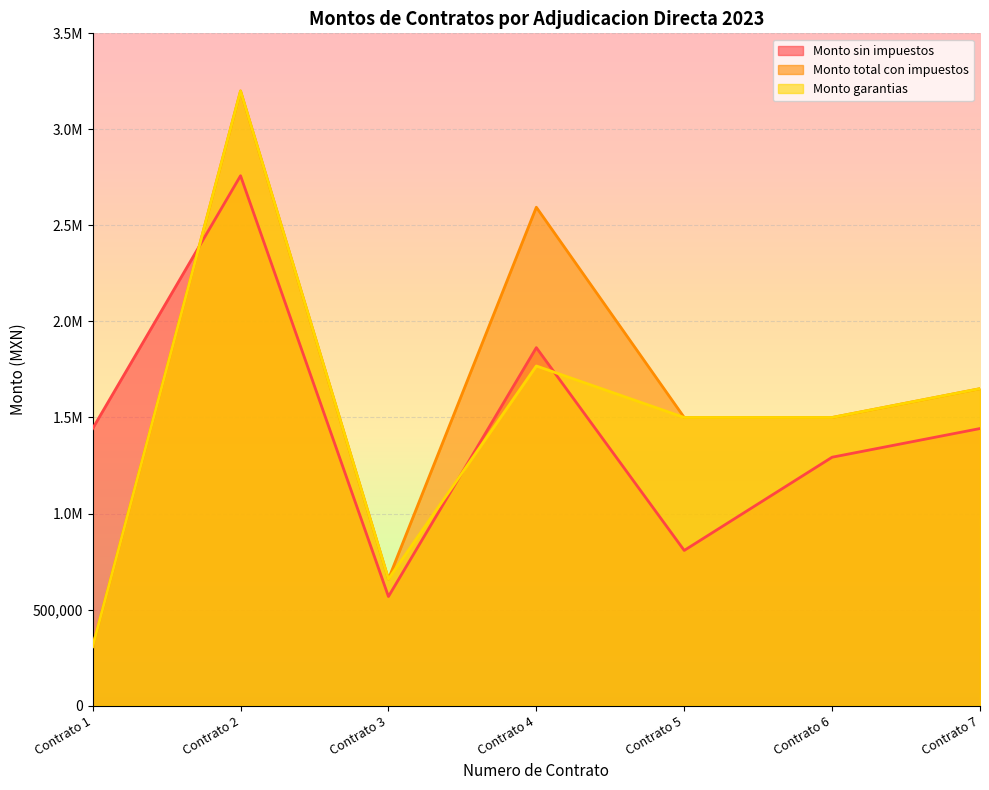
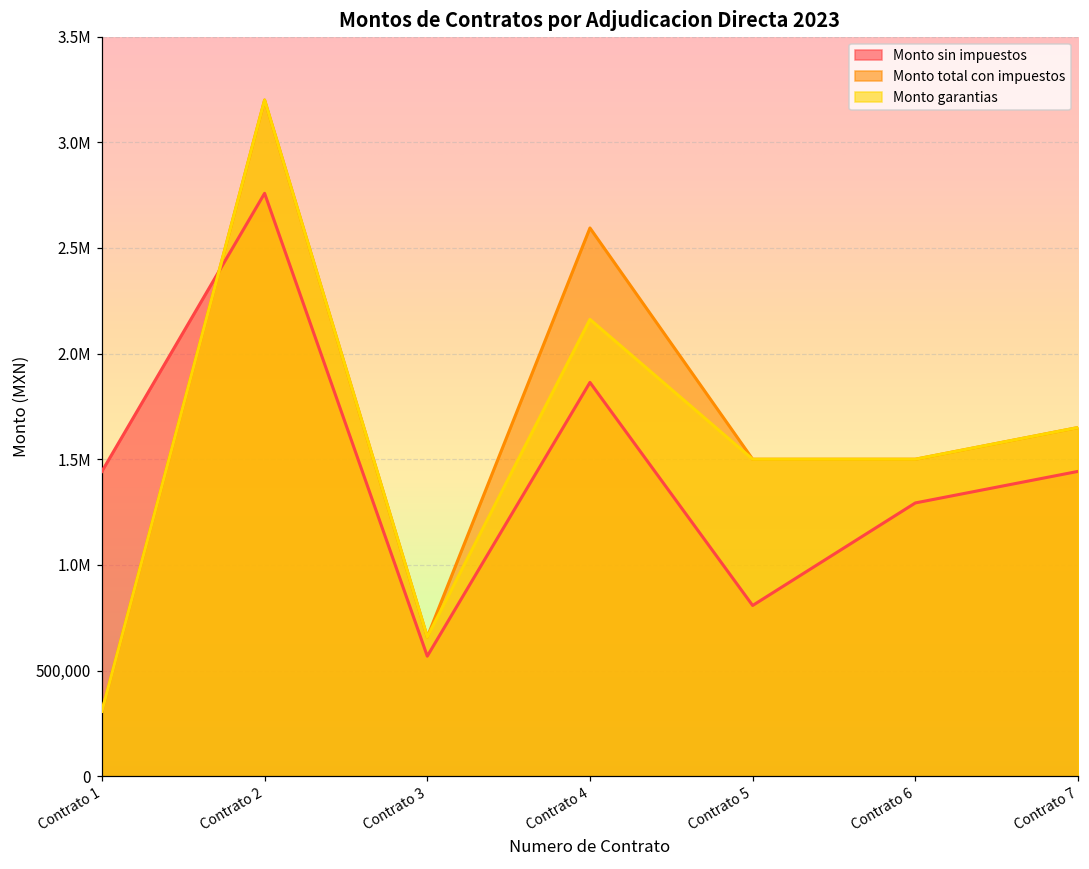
Monto garantias, Contrato 4: 1,770,000 -> 2,160,000
